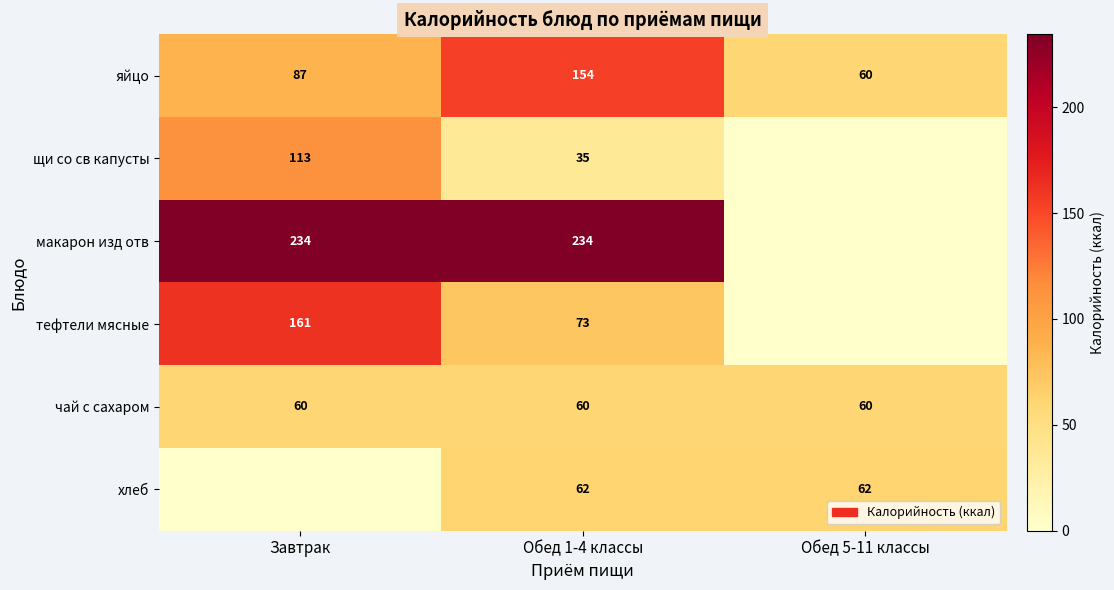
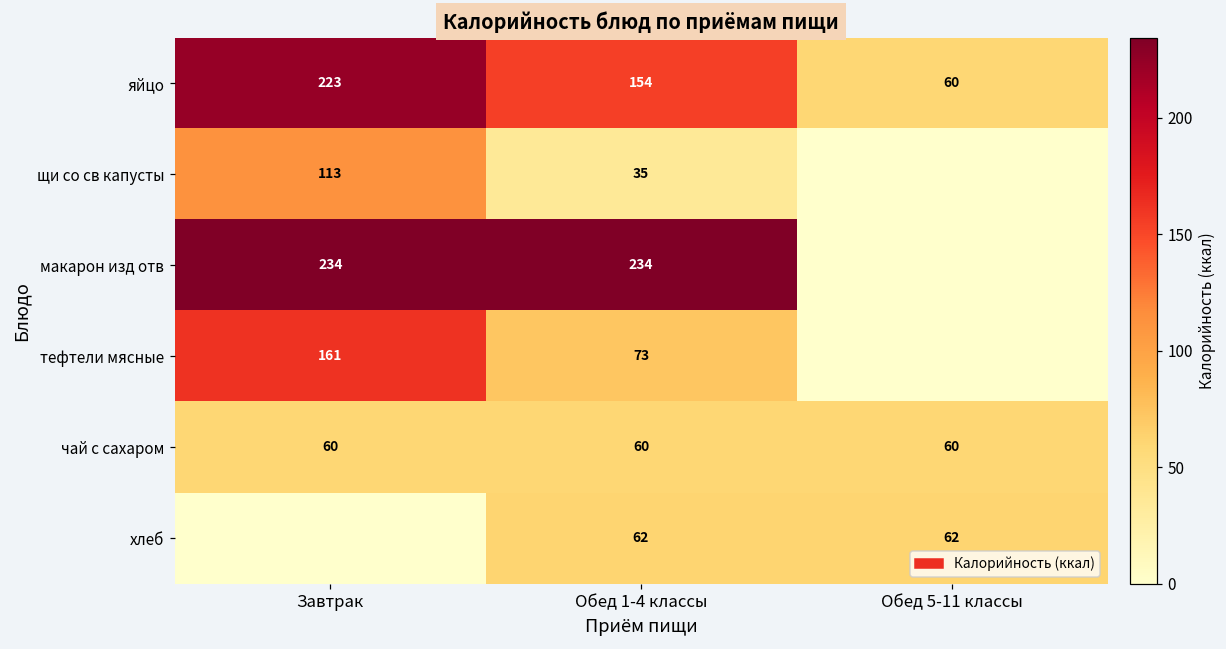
яйцо, Завтрак: 87 -> 223
